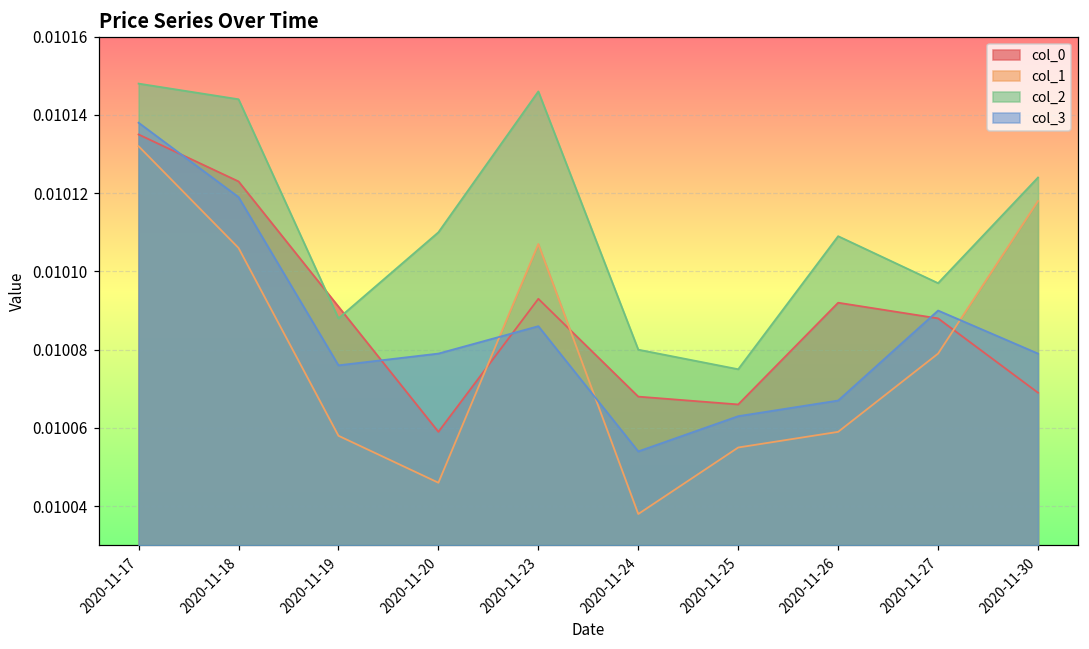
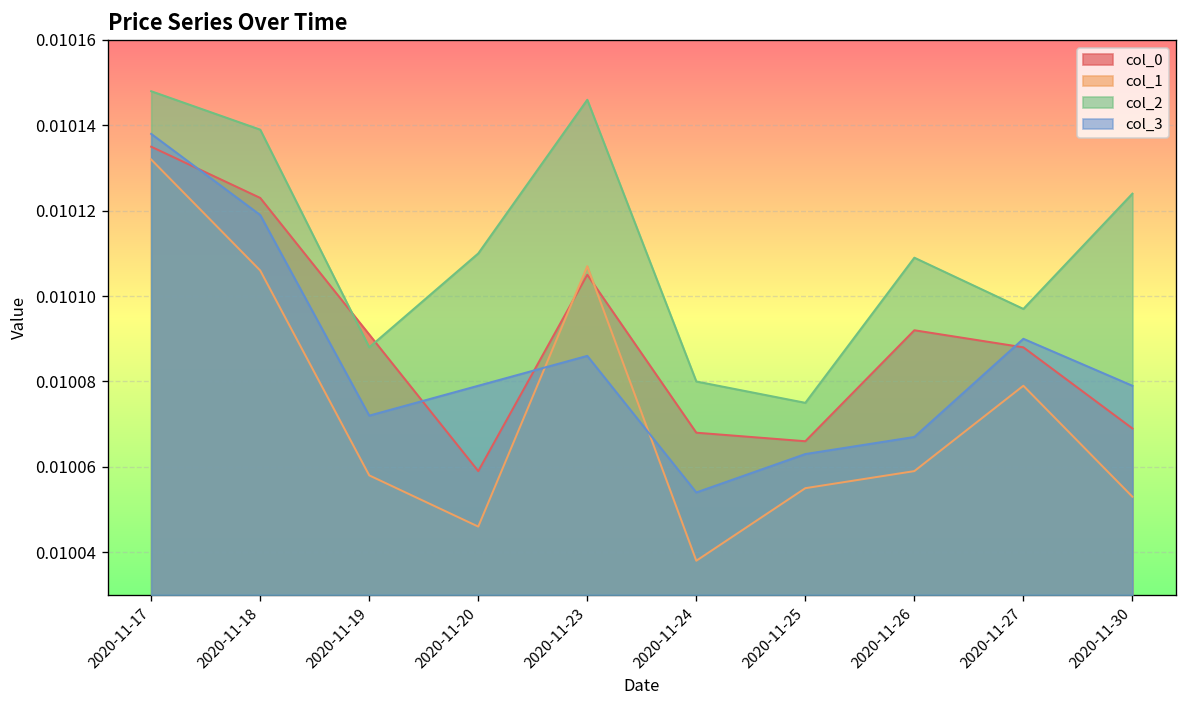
col_2, 2020-11-18: 0.010144 -> 0.010139
col_3, 2020-11-19: 0.010076 -> 0.010072
col_0, 2020-11-23: 0.010093 -> 0.010105
col_1, 2020-11-30: 0.010118 -> 0.010053
